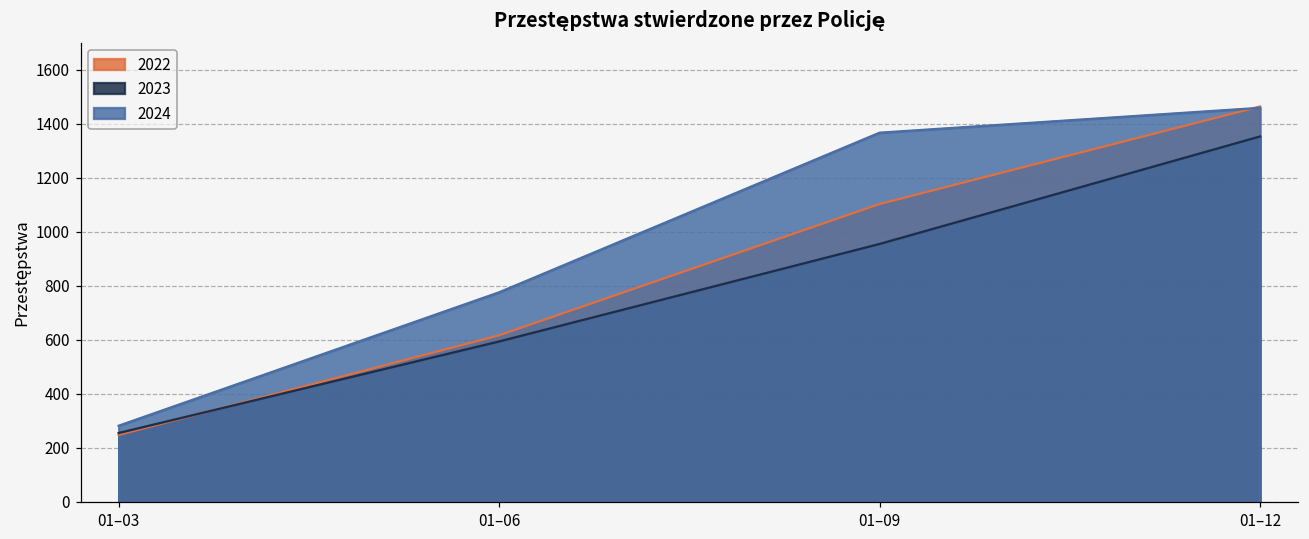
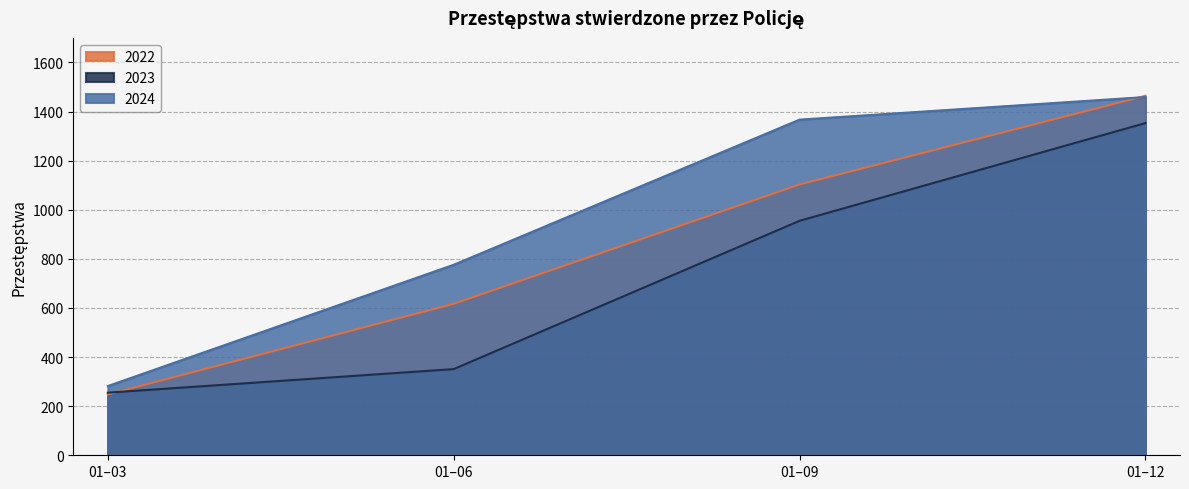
2023, 01–06: 590 -> 350
